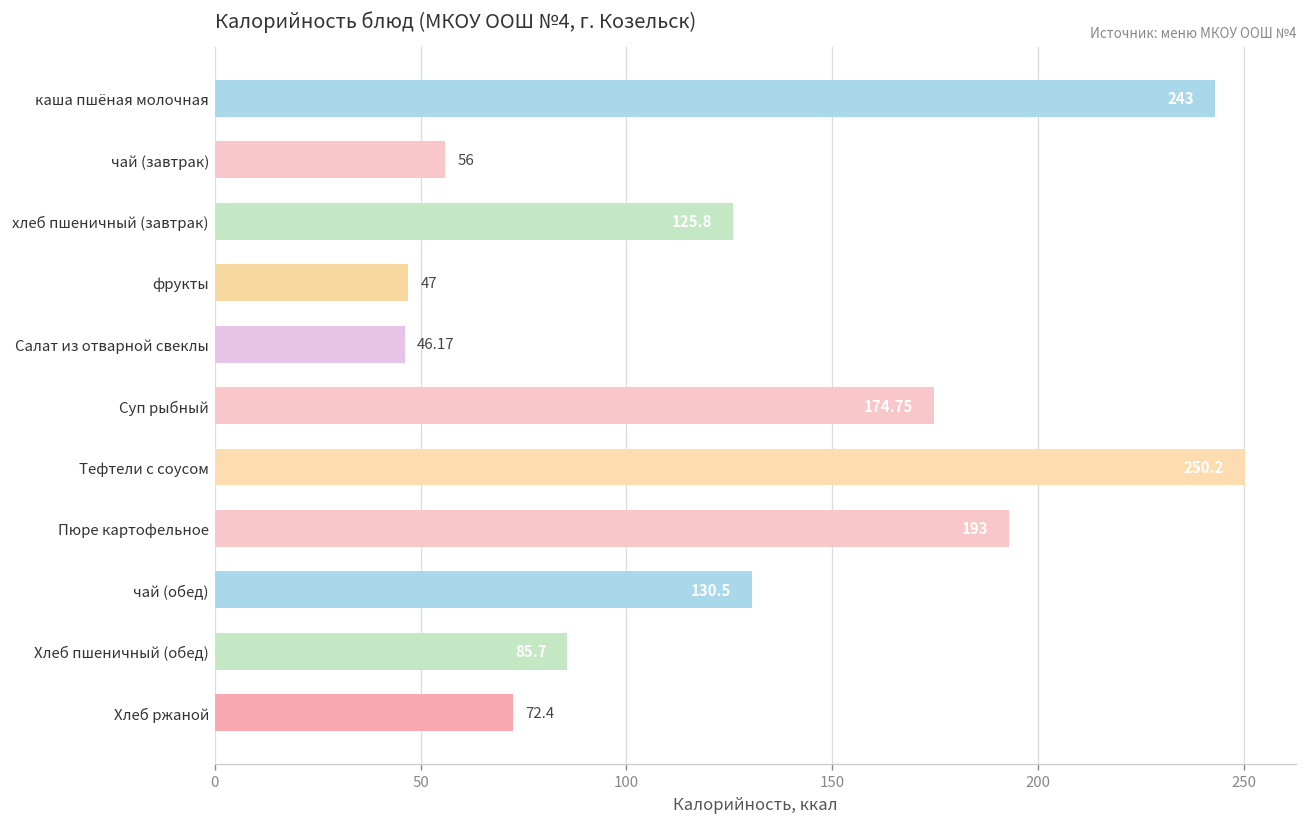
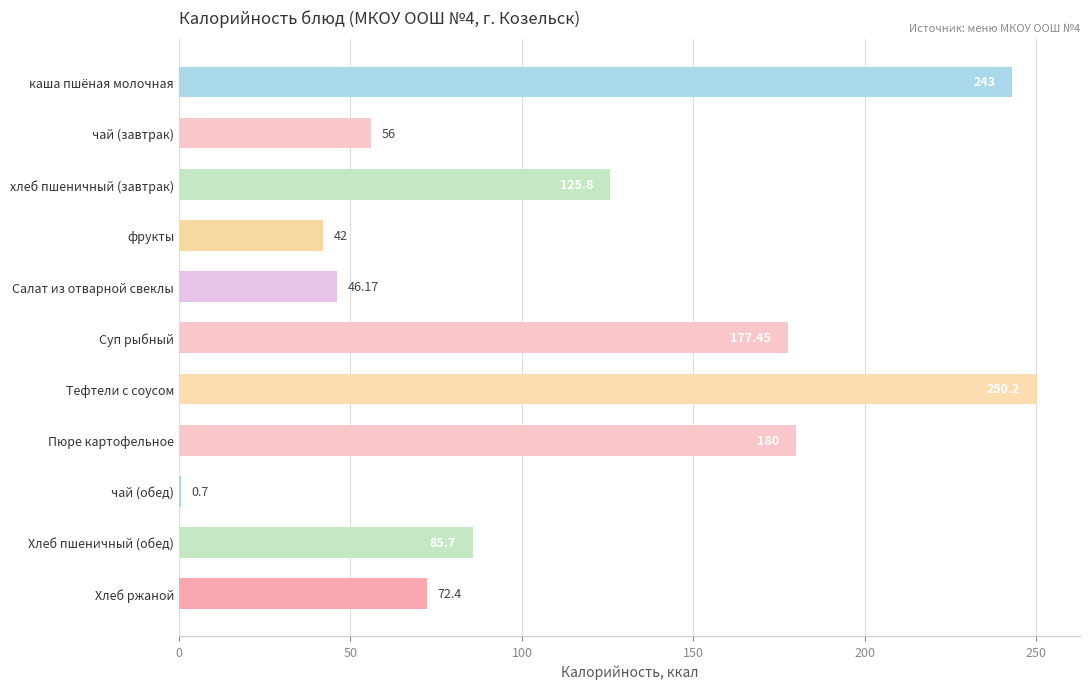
фрукты: 47 -> 42
Суп рыбный: 174.75 -> 177.45
Пюре картофельное: 193 -> 180
чай (обед): 130.5 -> 0.7
